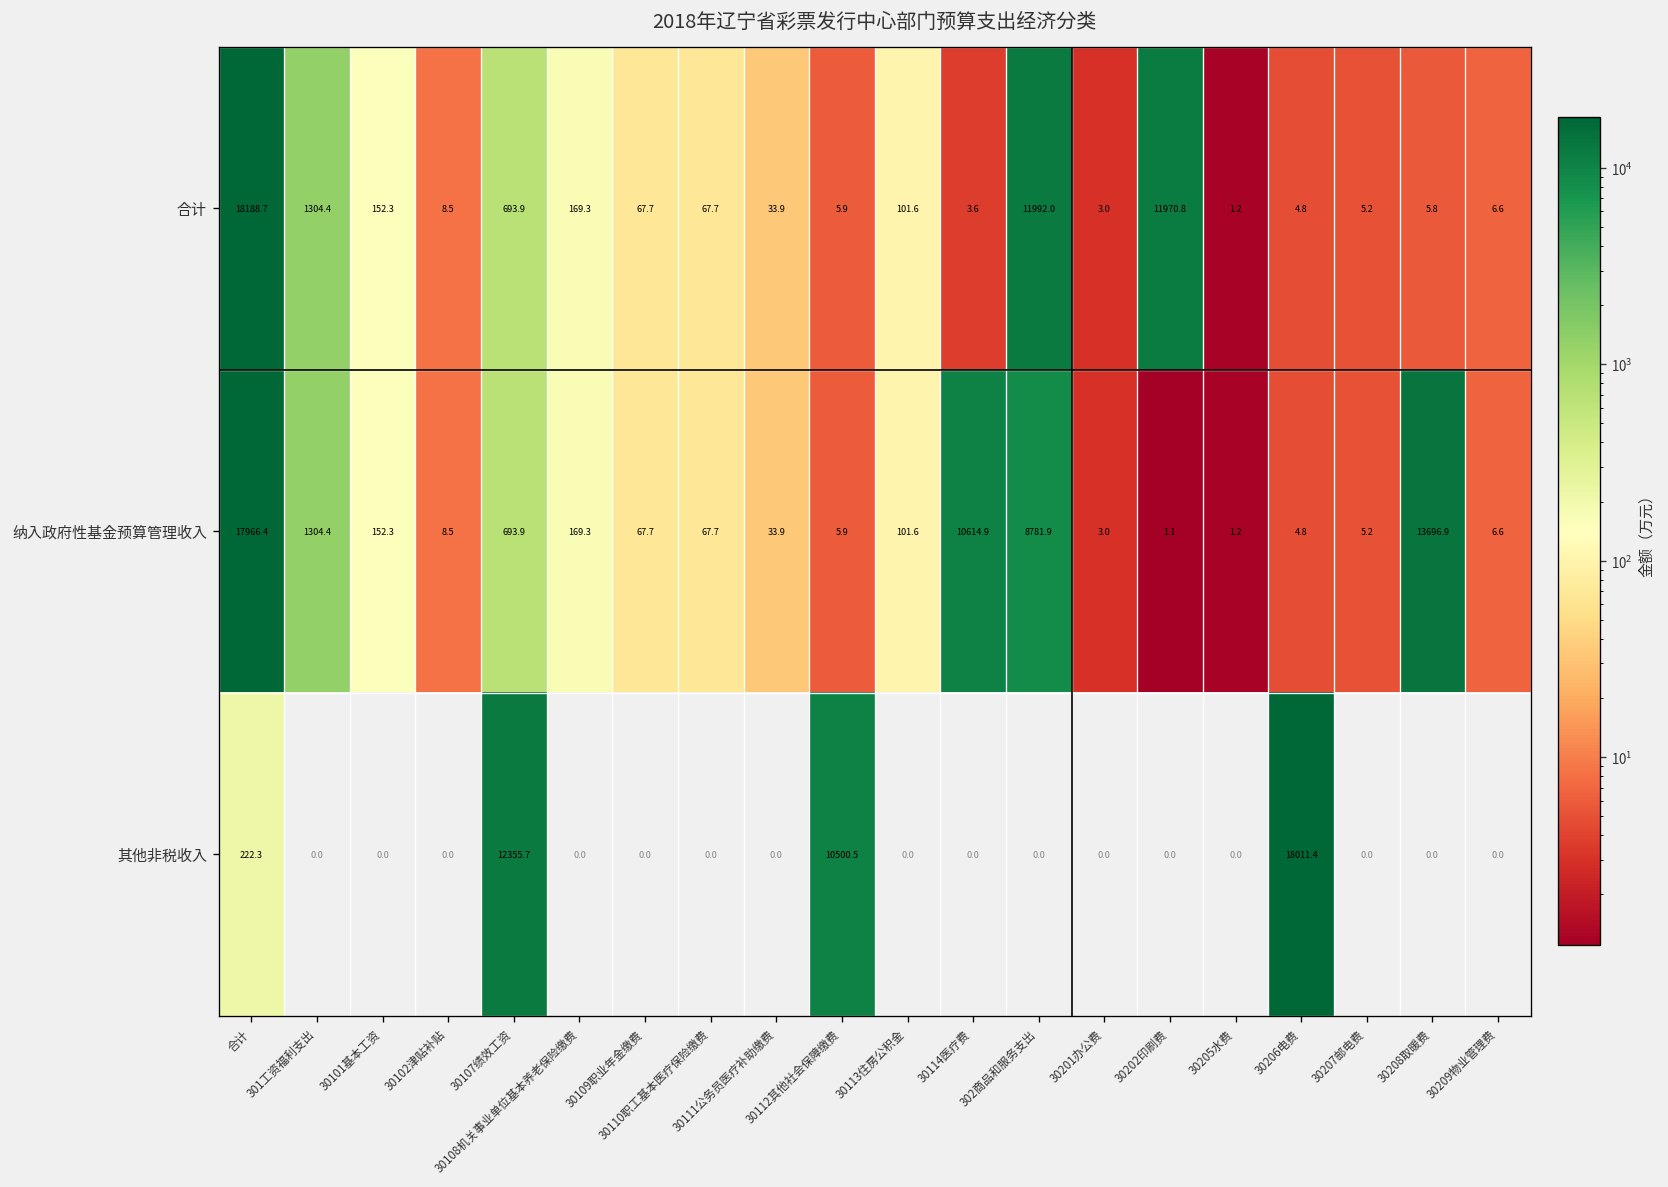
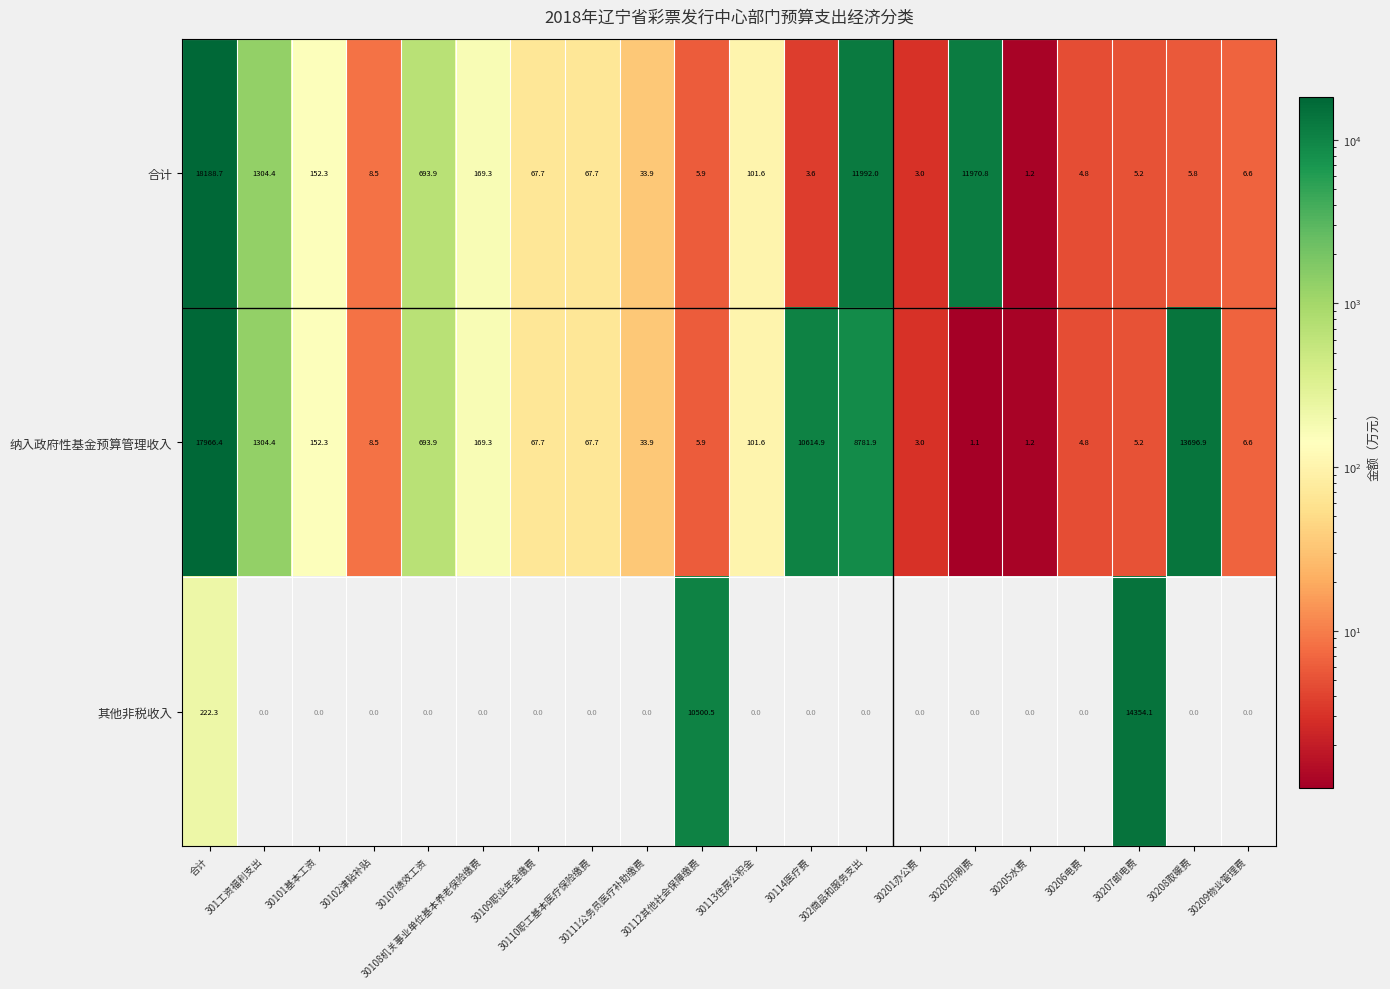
其他非税收入, 30107绩效工资: 12355.7 -> 0.0
其他非税收入, 30206电费: 18011.4 -> 0.0
其他非税收入, 30207邮电费: 0.0 -> 14354.1
